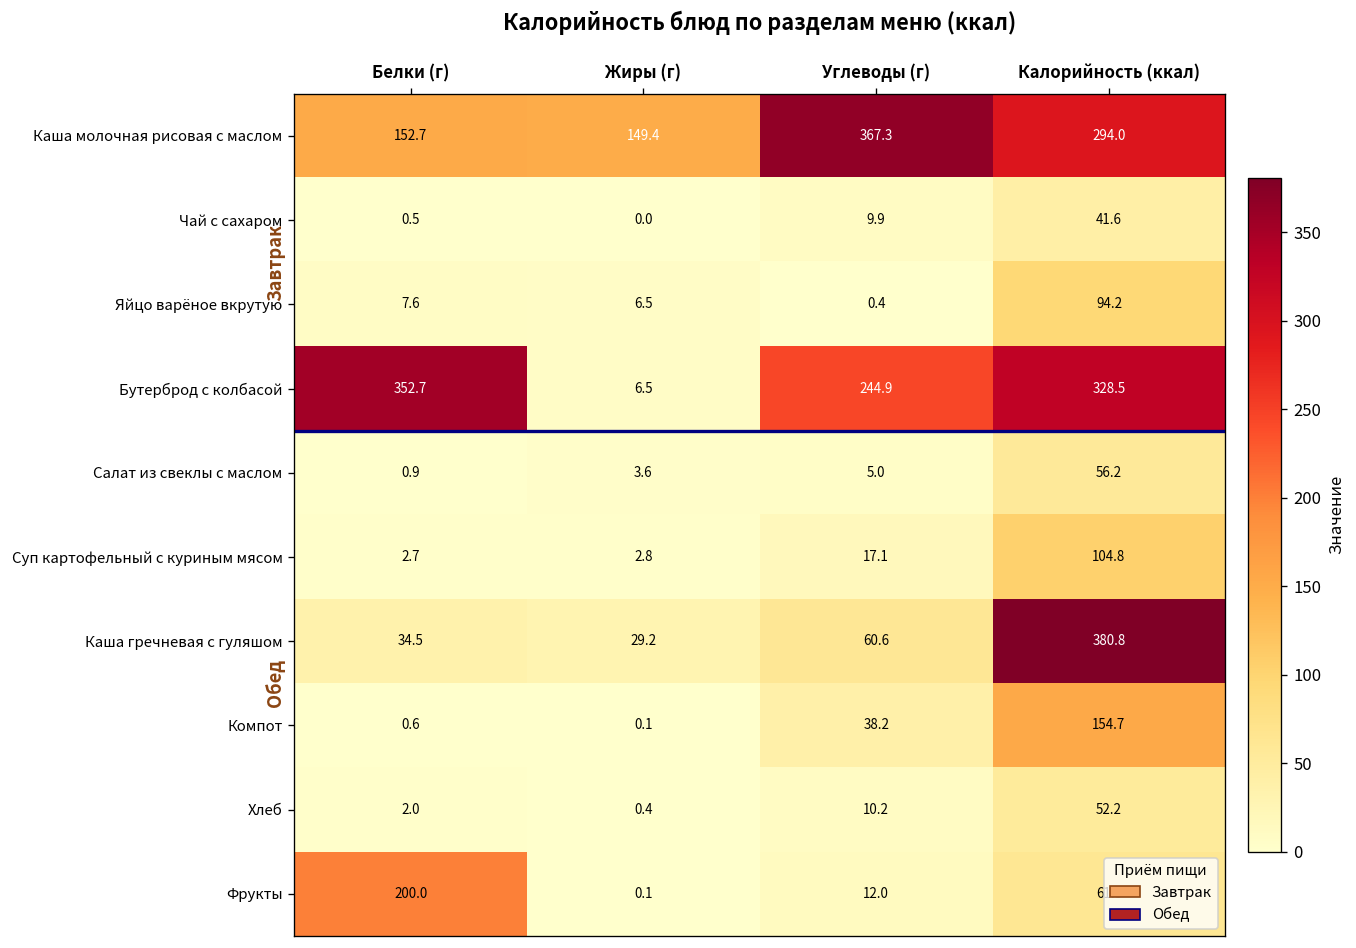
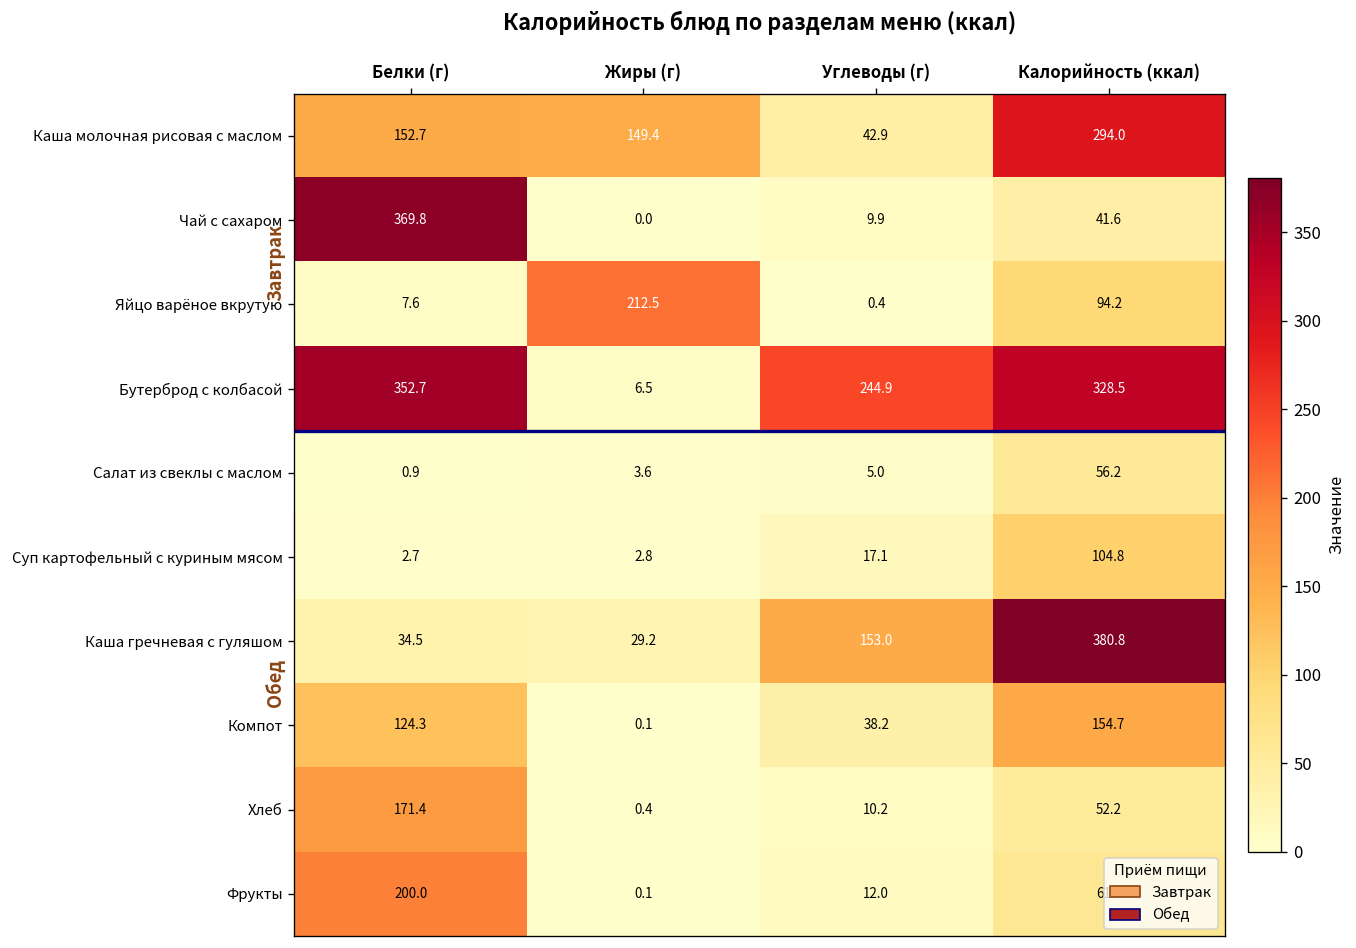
Каша молочная рисовая с маслом, Углеводы (г): 367.3 -> 42.9
Чай с сахаром, Белки (г): 0.5 -> 369.8
Яйцо варёное вкрутую, Жиры (г): 6.5 -> 212.5
Каша гречневая с гуляшом, Углеводы (г): 60.6 -> 153.0
Компот, Белки (г): 0.6 -> 124.3
Хлеб, Белки (г): 2.0 -> 171.4
